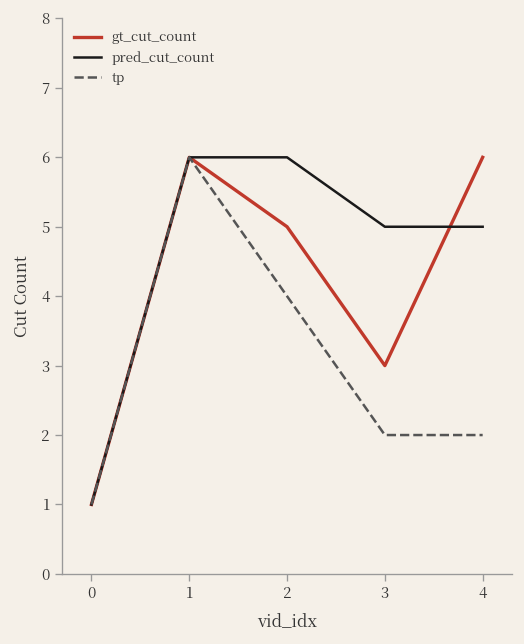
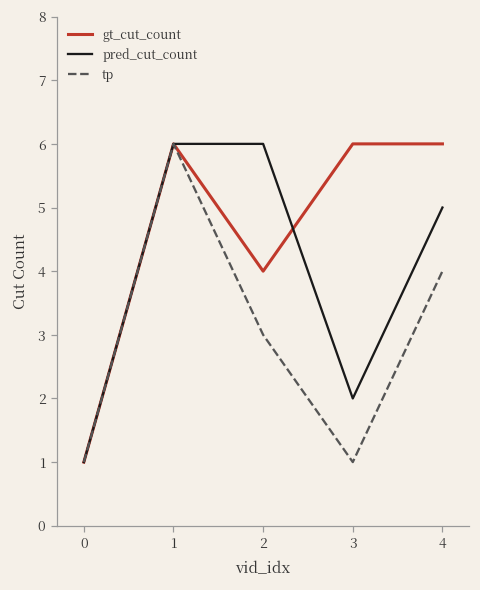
gt_cut_count, 2: 5 -> 4
tp, 2: 4 -> 3
gt_cut_count, 3: 3 -> 6
pred_cut_count, 3: 5 -> 2
tp, 3: 2 -> 1
tp, 4: 2 -> 4
